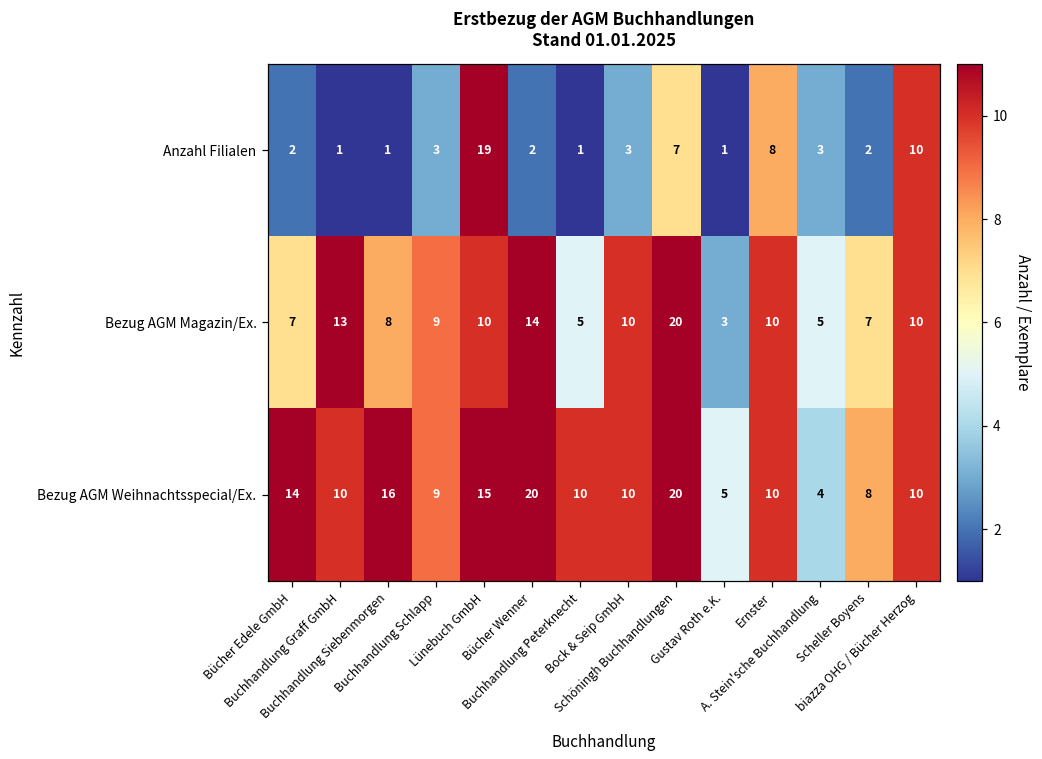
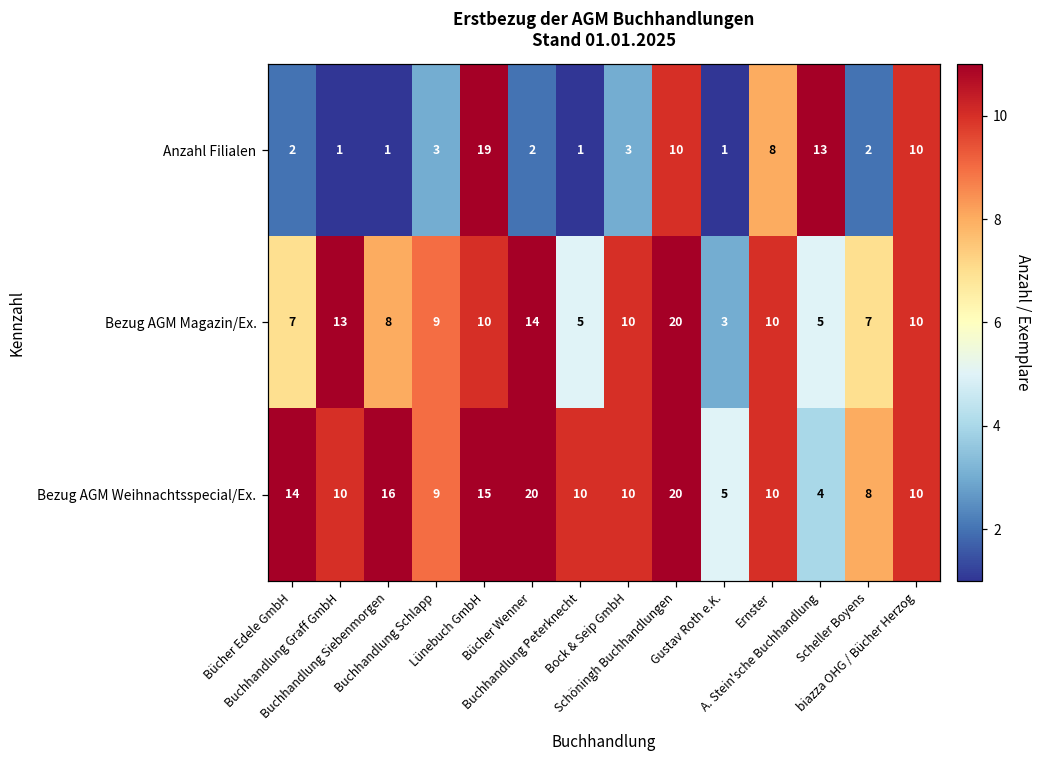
Anzahl Filialen, Schöningh Buchhandlungen: 7 -> 10
Anzahl Filialen, A. Stein'sche Buchhandlung: 3 -> 13
